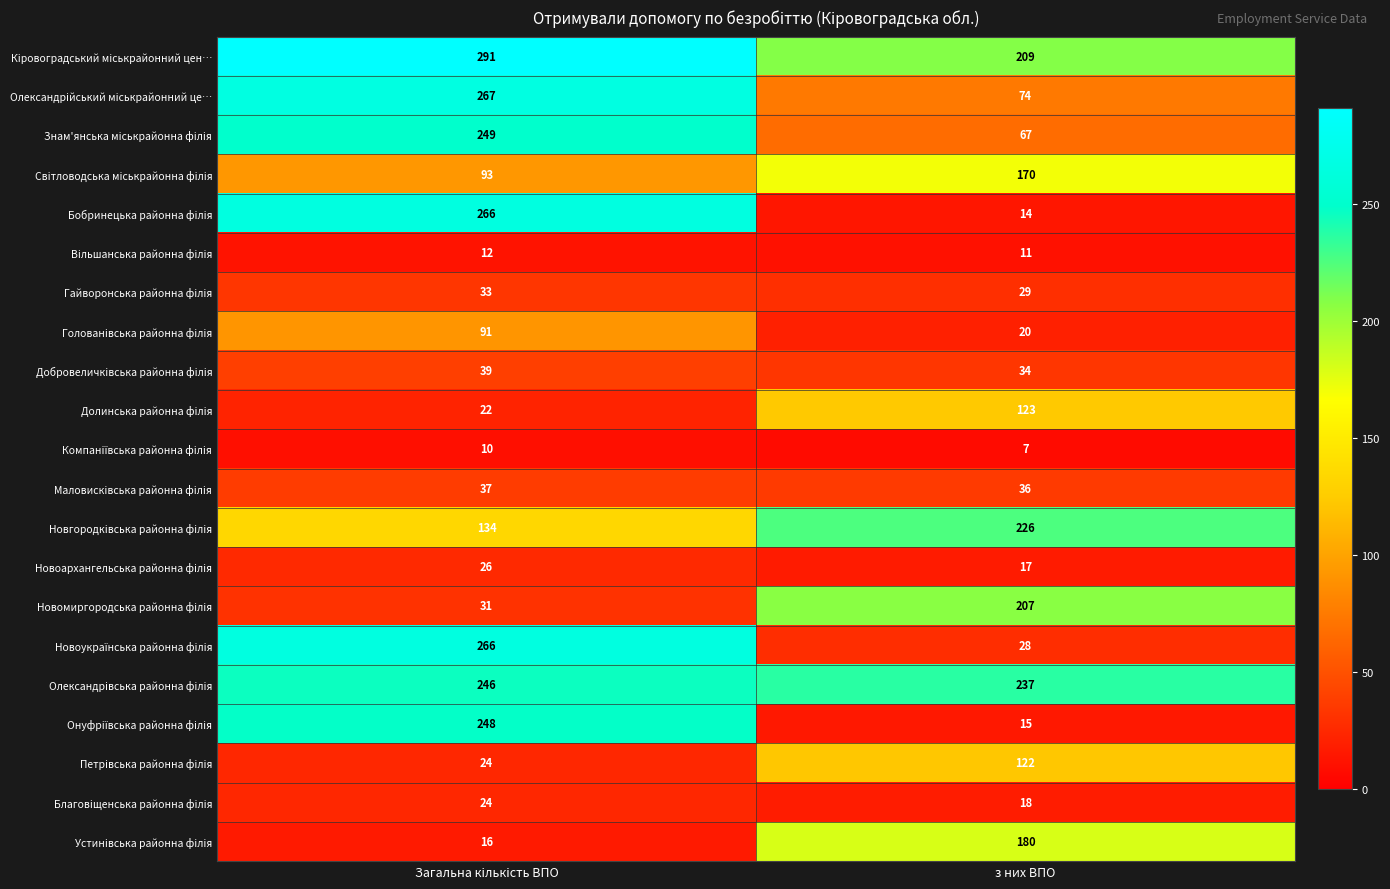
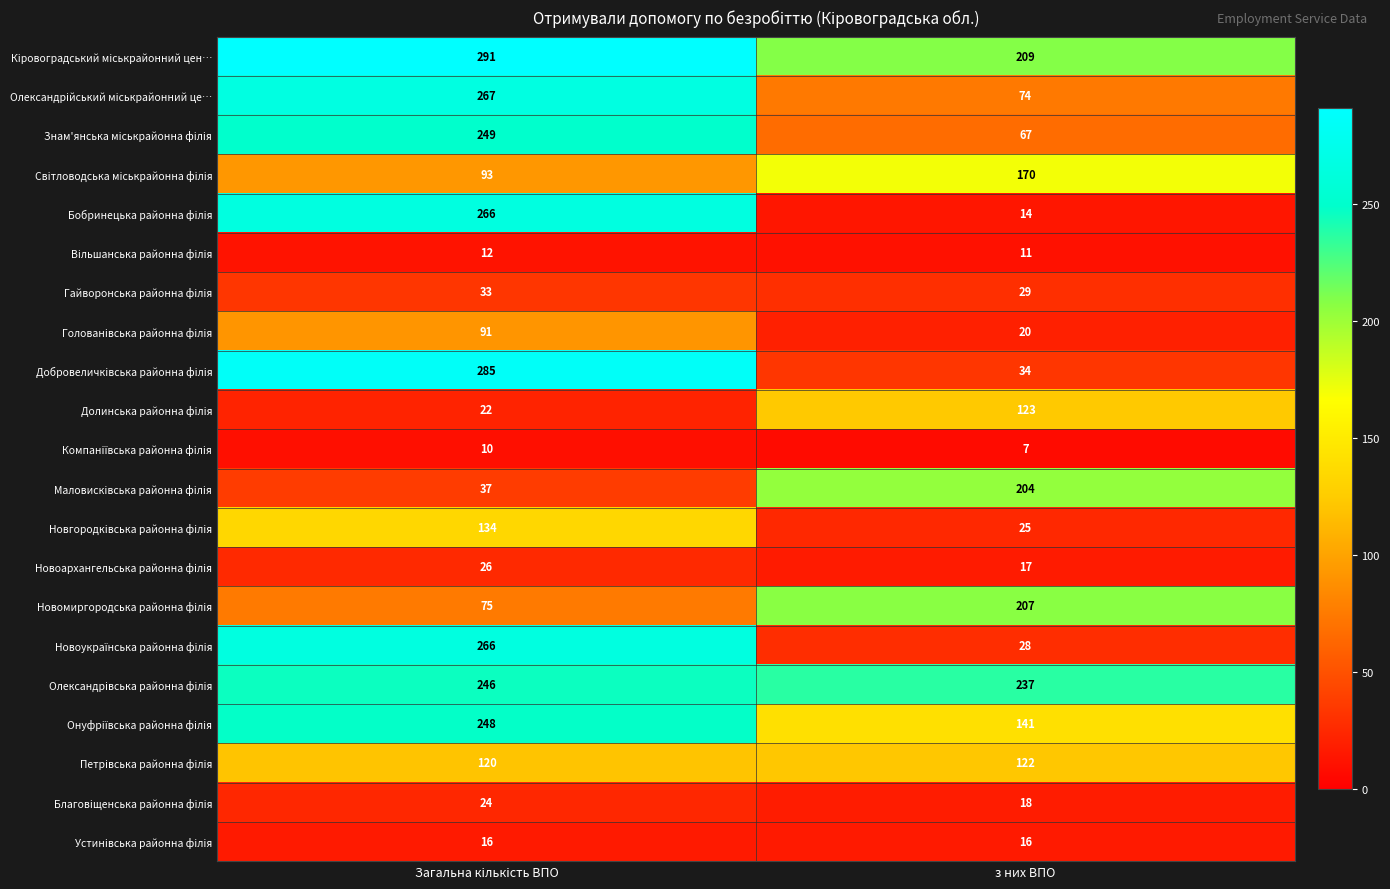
Добровеличківська районна філія, Загальна кількість ВПО: 39 -> 285
Маловисківська районна філія, з них ВПО: 36 -> 204
Новгородківська районна філія, з них ВПО: 226 -> 25
Новомиргородська районна філія, Загальна кількість ВПО: 31 -> 75
Онуфріївська районна філія, з них ВПО: 15 -> 141
Петрівська районна філія, Загальна кількість ВПО: 24 -> 120
Устинівська районна філія, з них ВПО: 180 -> 16
